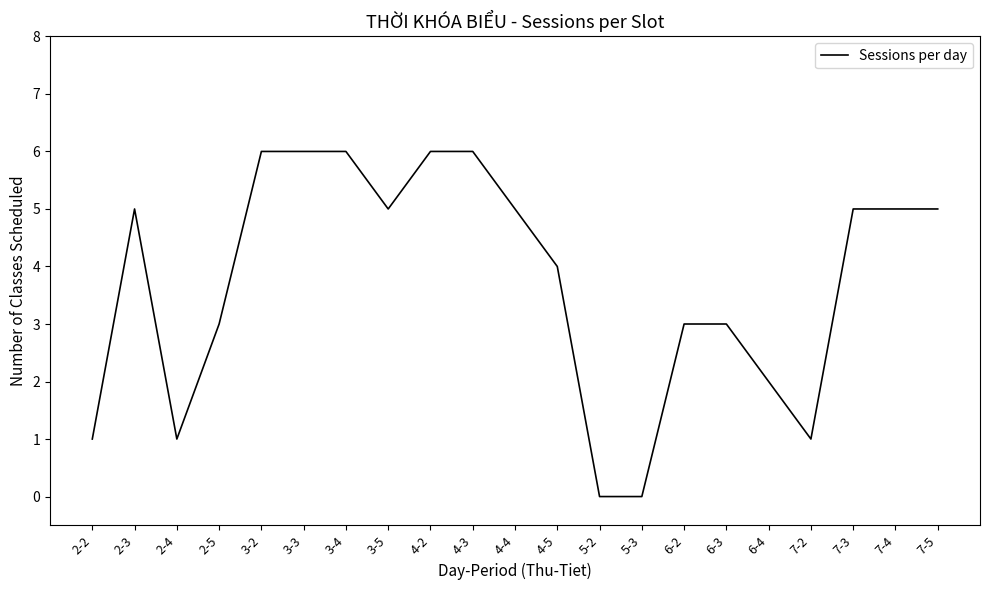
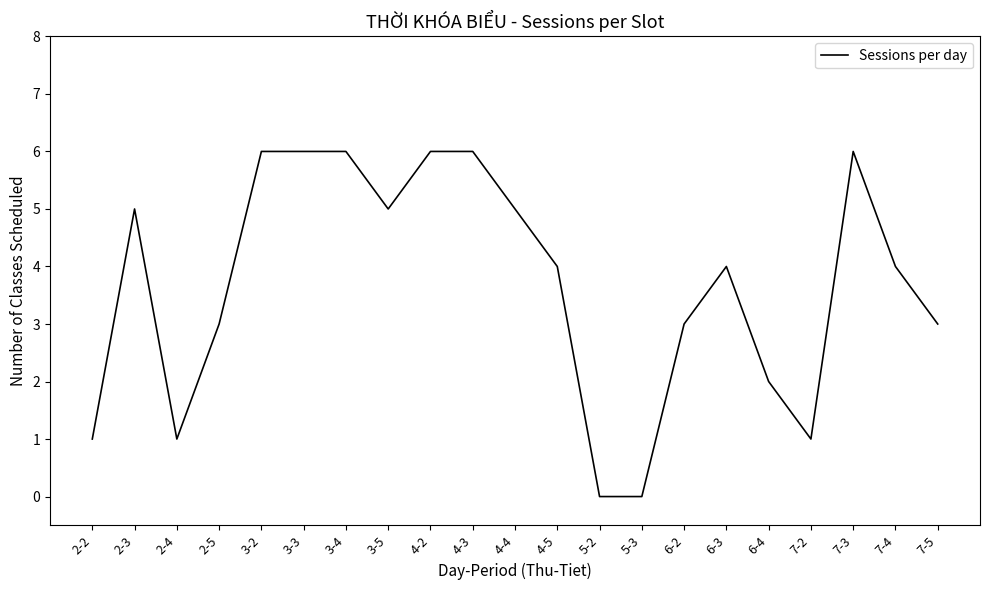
6-3: 3 -> 4
7-3: 5 -> 6
7-4: 5 -> 4
7-5: 5 -> 3
